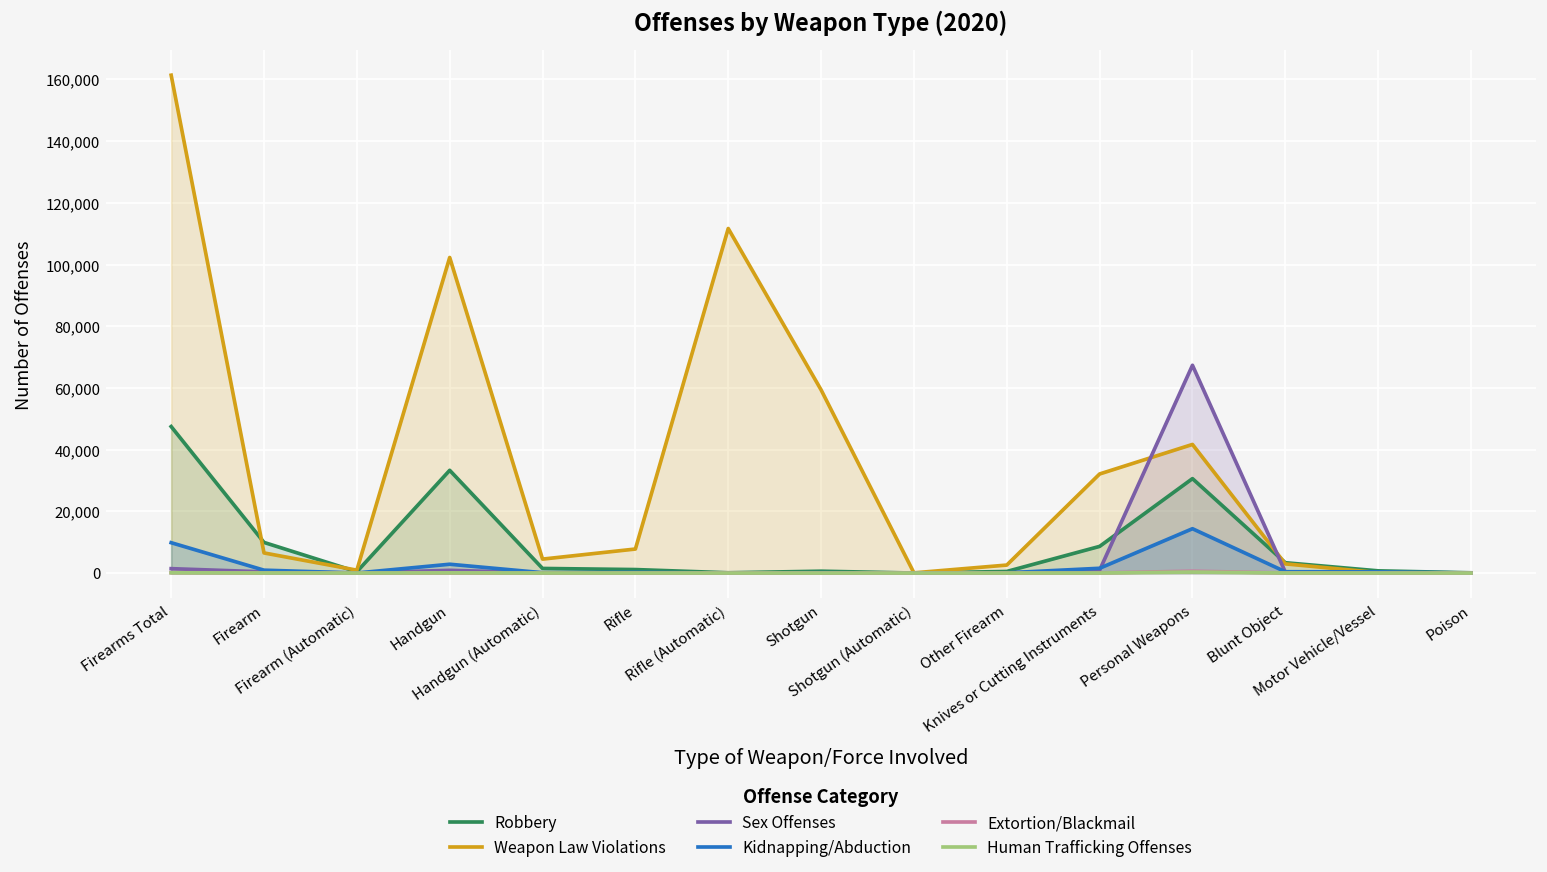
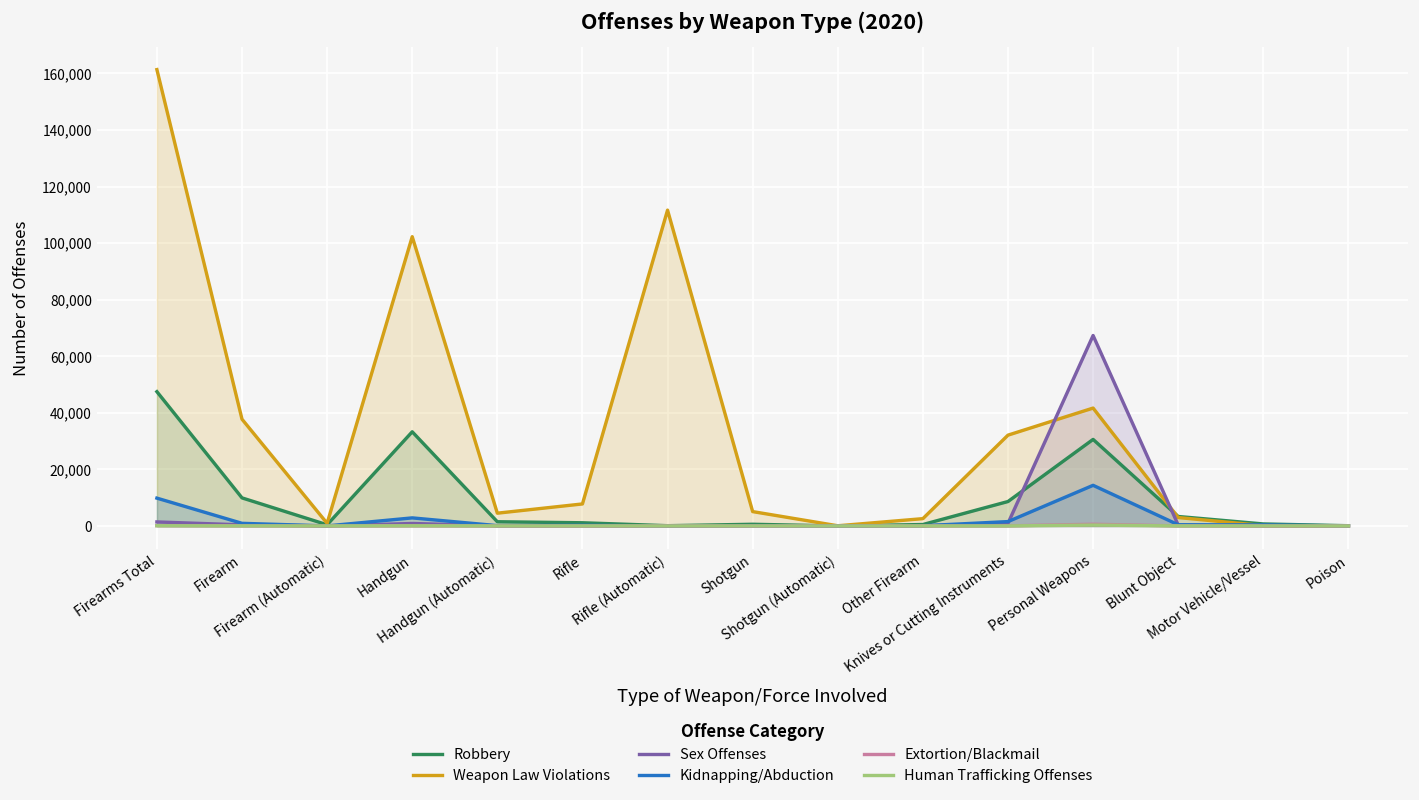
Weapon Law Violations, Firearm: 7,000 -> 38,000
Weapon Law Violations, Shotgun: 59,000 -> 5,000
